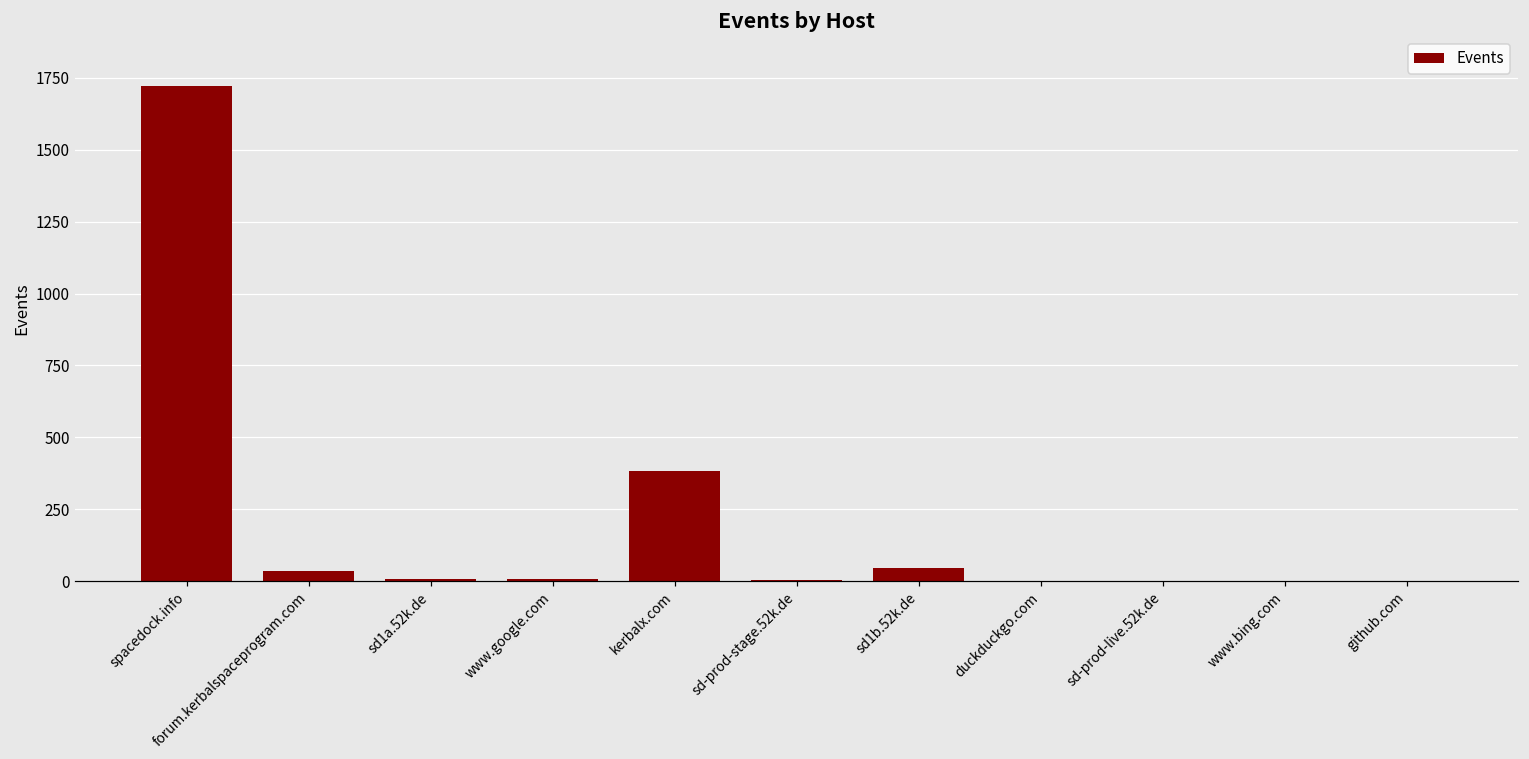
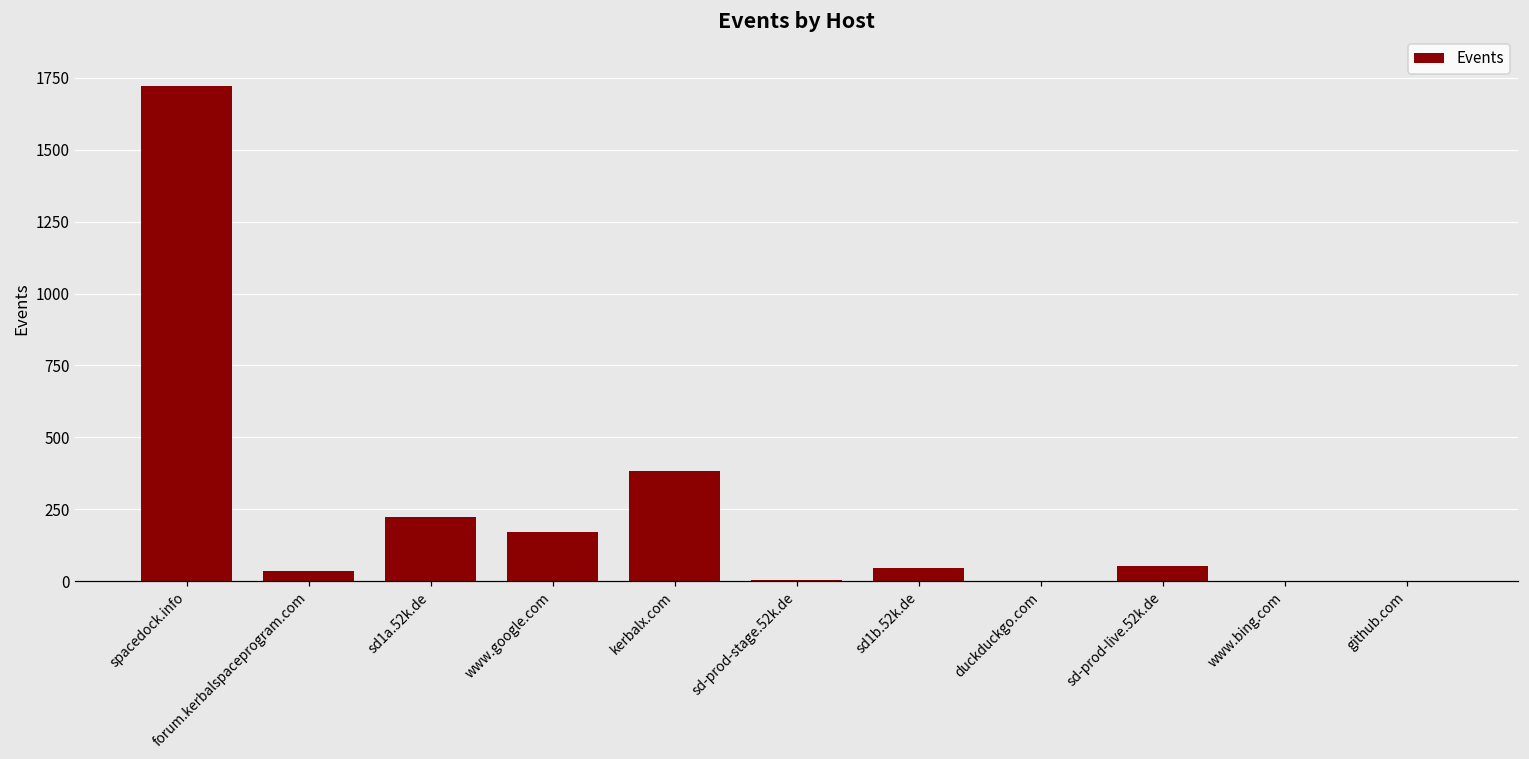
sd1a.52k.de: 10 -> 220
www.google.com: 10 -> 170
sd-prod-live.52k.de: 0 -> 50
